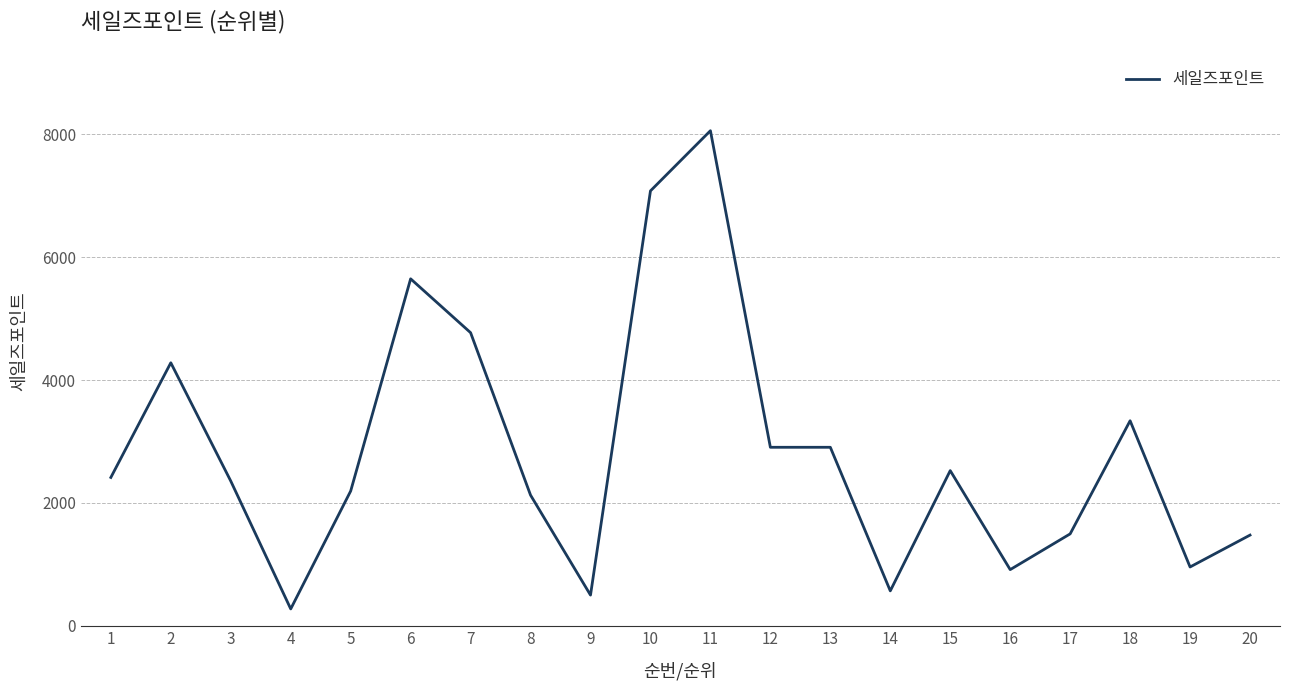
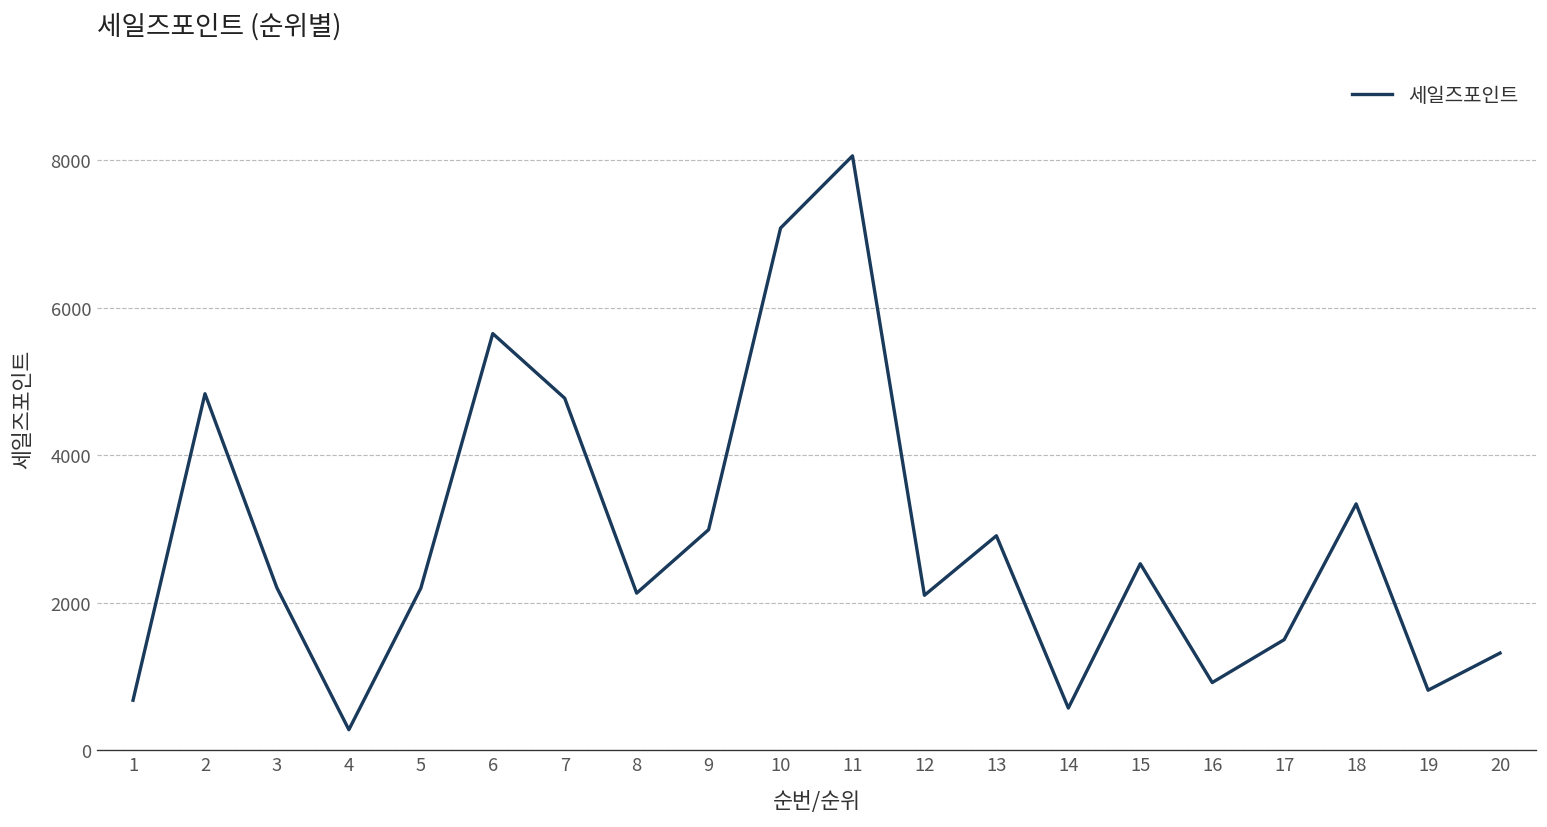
1: 2400 -> 700
2: 4300 -> 4800
3: 2400 -> 2200
9: 500 -> 3000
12: 2900 -> 2100
19: 1000 -> 800
20: 1500 -> 1300
